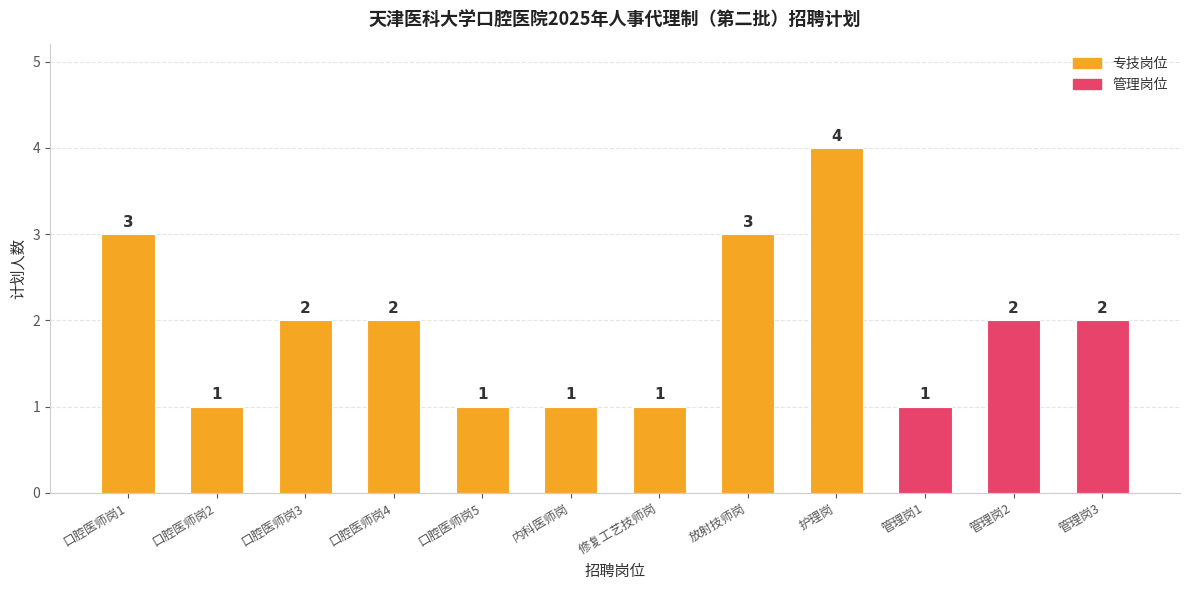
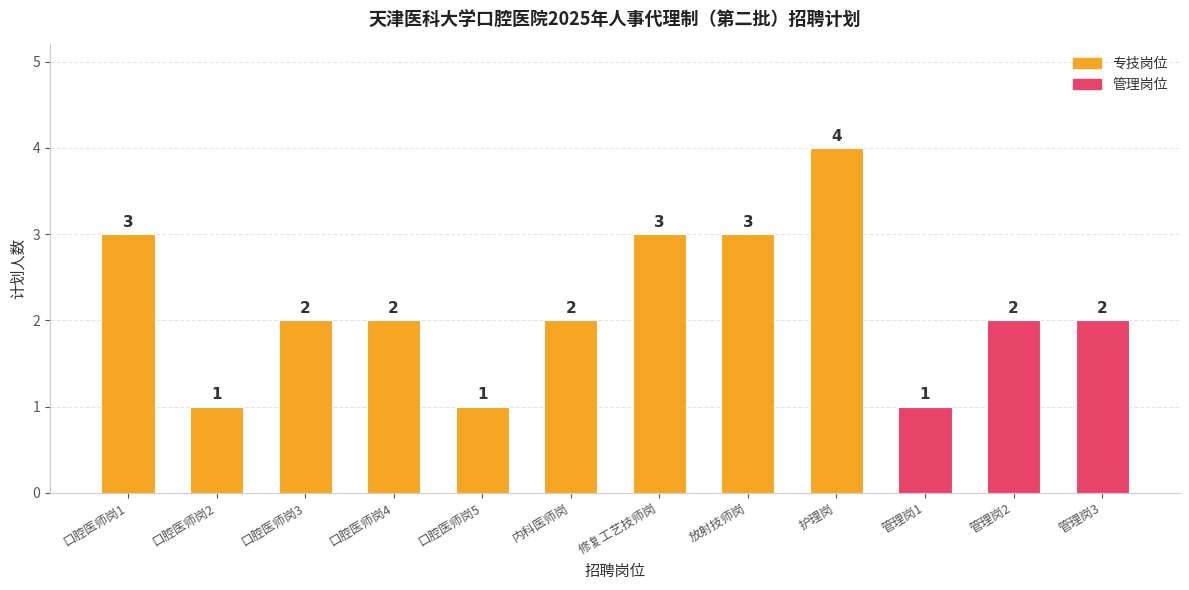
内科医师岗: 1 -> 2
修复工艺技师岗: 1 -> 3
